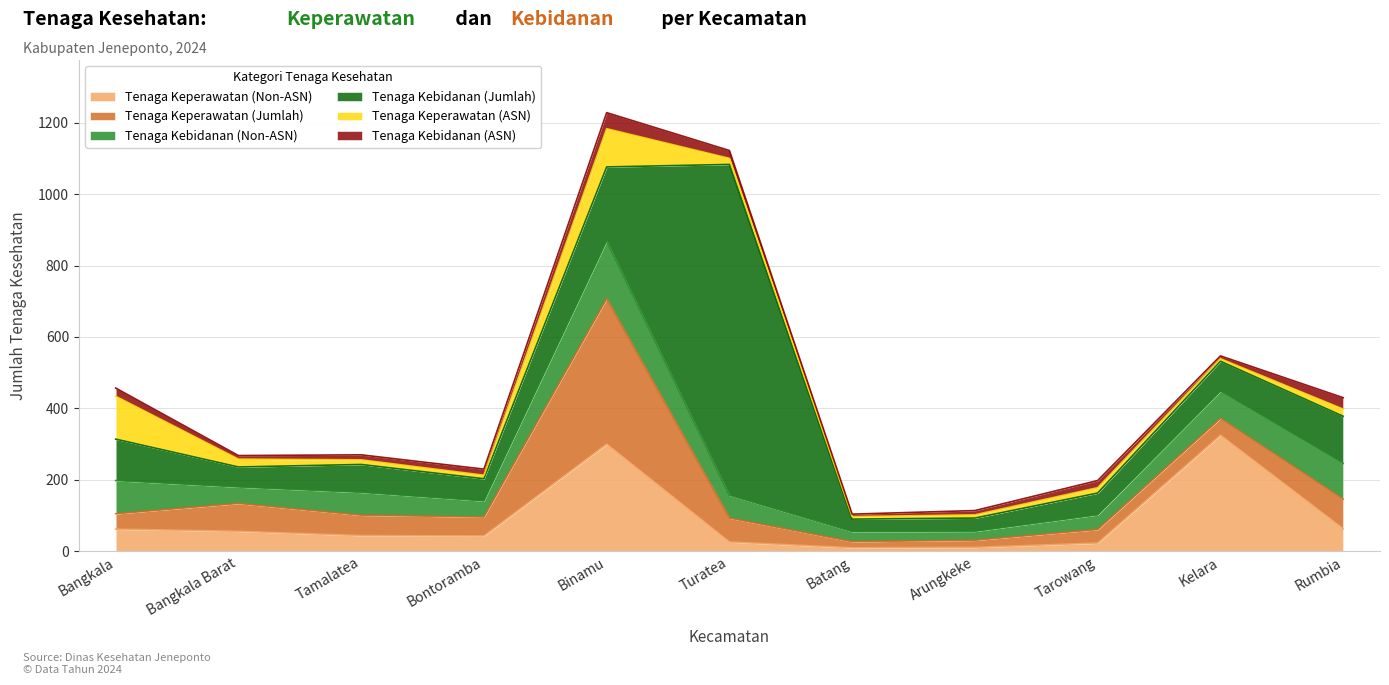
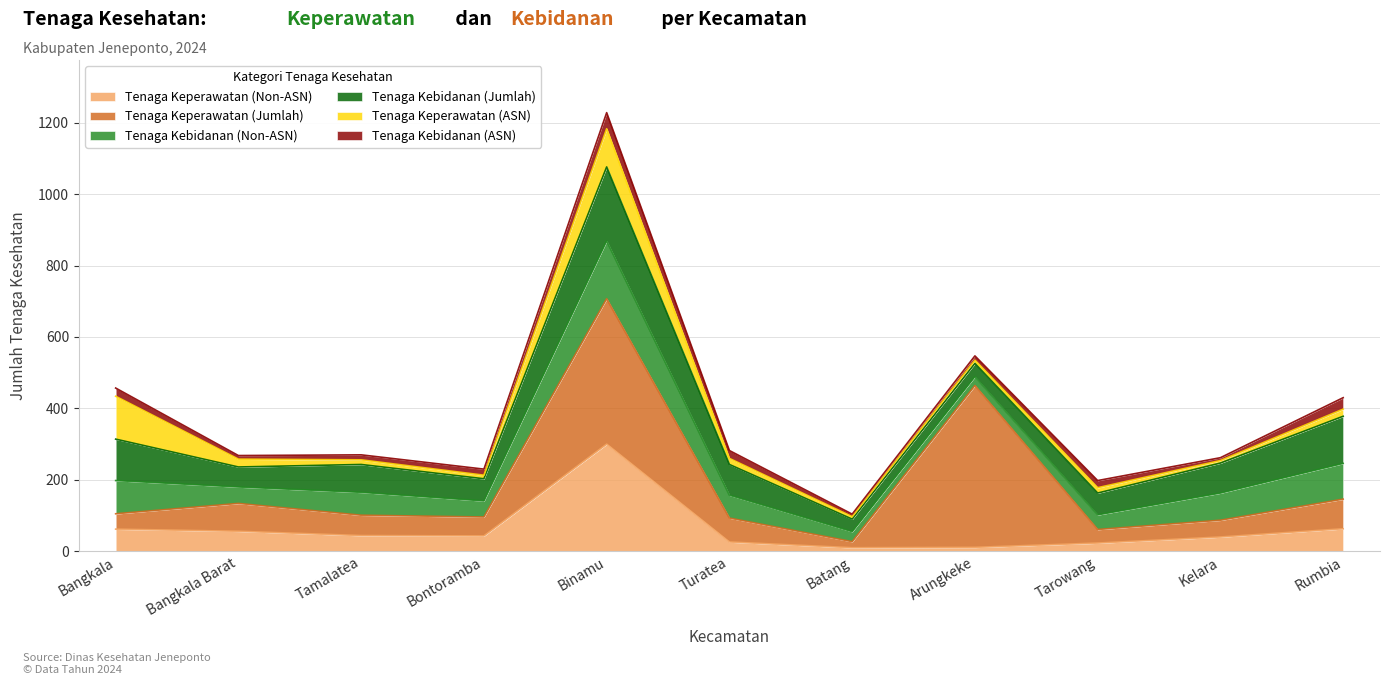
Tenaga Kebidanan (Jumlah), Turatea: 930 -> 90
Tenaga Keperawatan (Jumlah), Arungkeke: 20 -> 450
Tenaga Keperawatan (Non-ASN), Kelara: 330 -> 40
